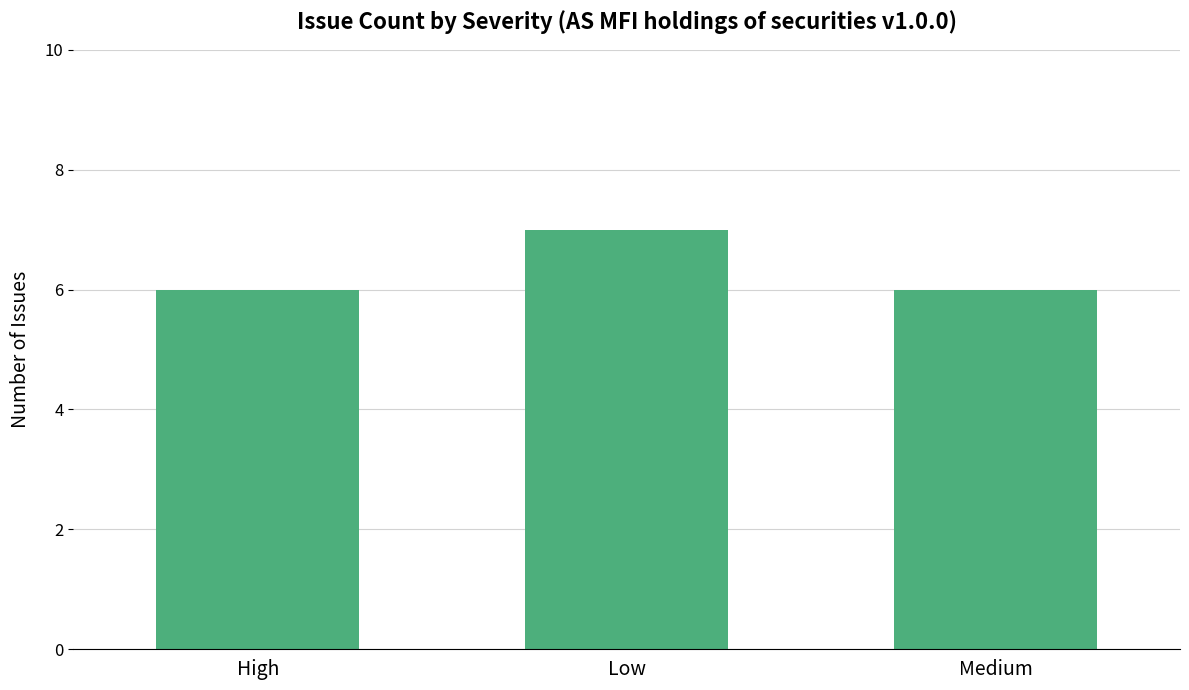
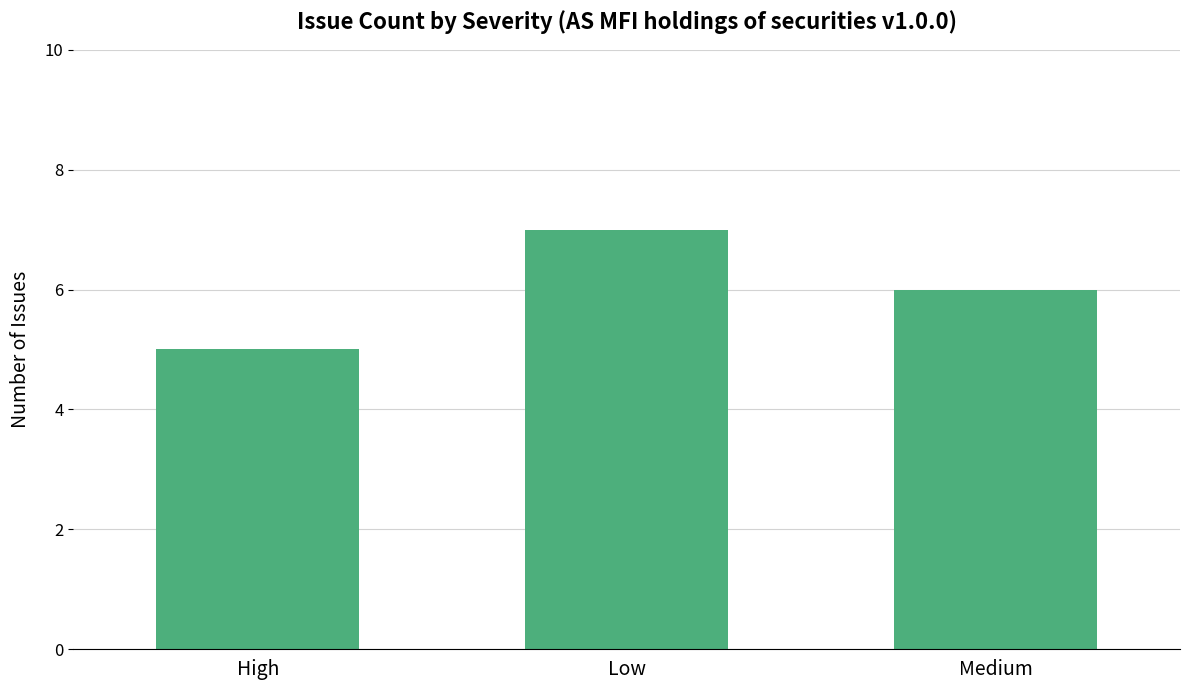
High: 6 -> 5
